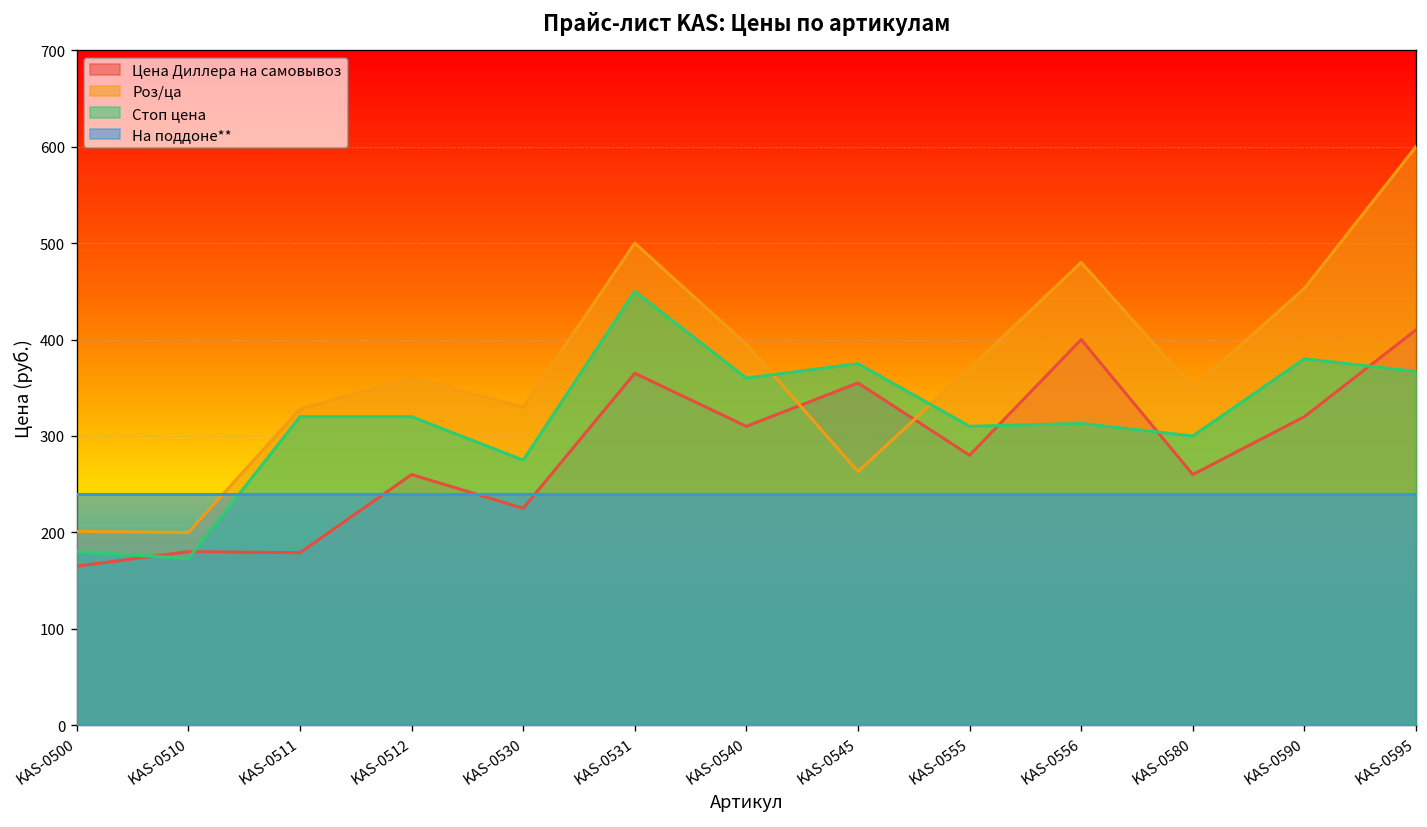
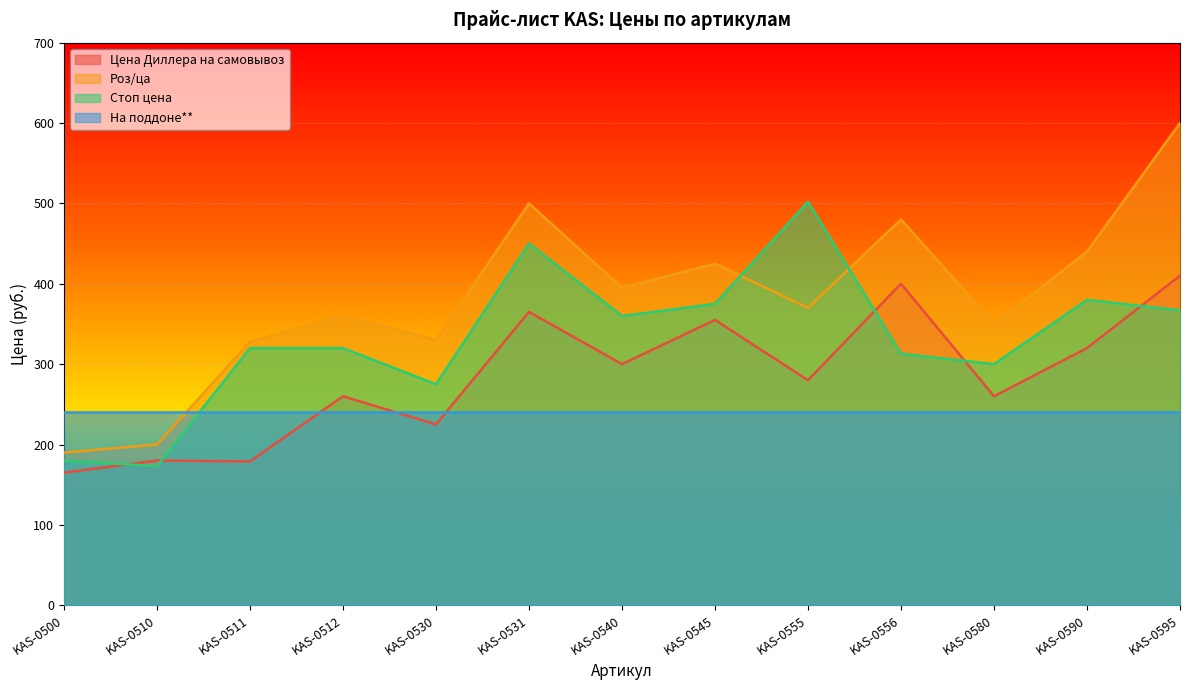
Роз/ца, KAS-0500: 200 -> 190
Цена Диллера на самовывоз, KAS-0540: 310 -> 300
Роз/ца, KAS-0545: 260 -> 430
Стоп цена, KAS-0555: 310 -> 500
Роз/ца, KAS-0590: 450 -> 440
